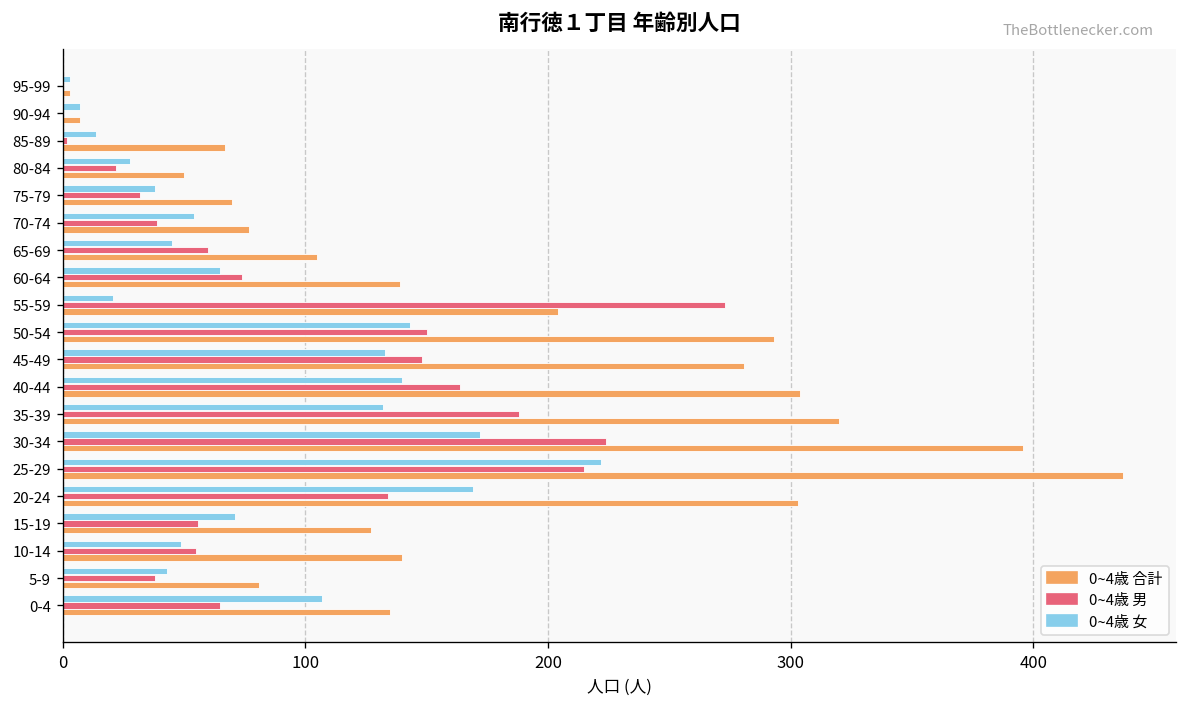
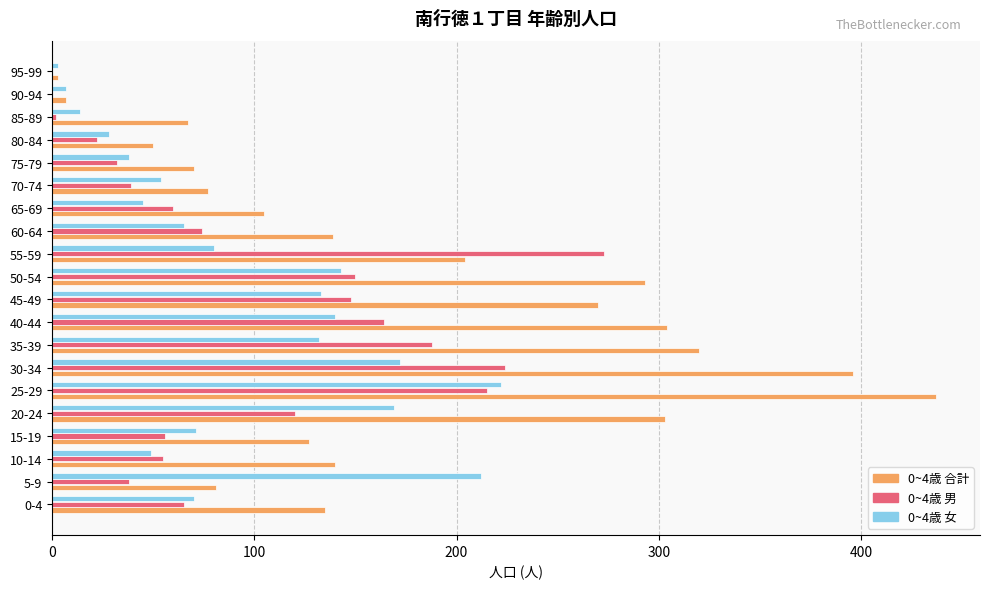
0~4歳 女, 55-59: 21 -> 80
0~4歳 合計, 45-49: 281 -> 270
0~4歳 男, 20-24: 134 -> 120
0~4歳 女, 5-9: 43 -> 212
0~4歳 女, 0-4: 107 -> 70
